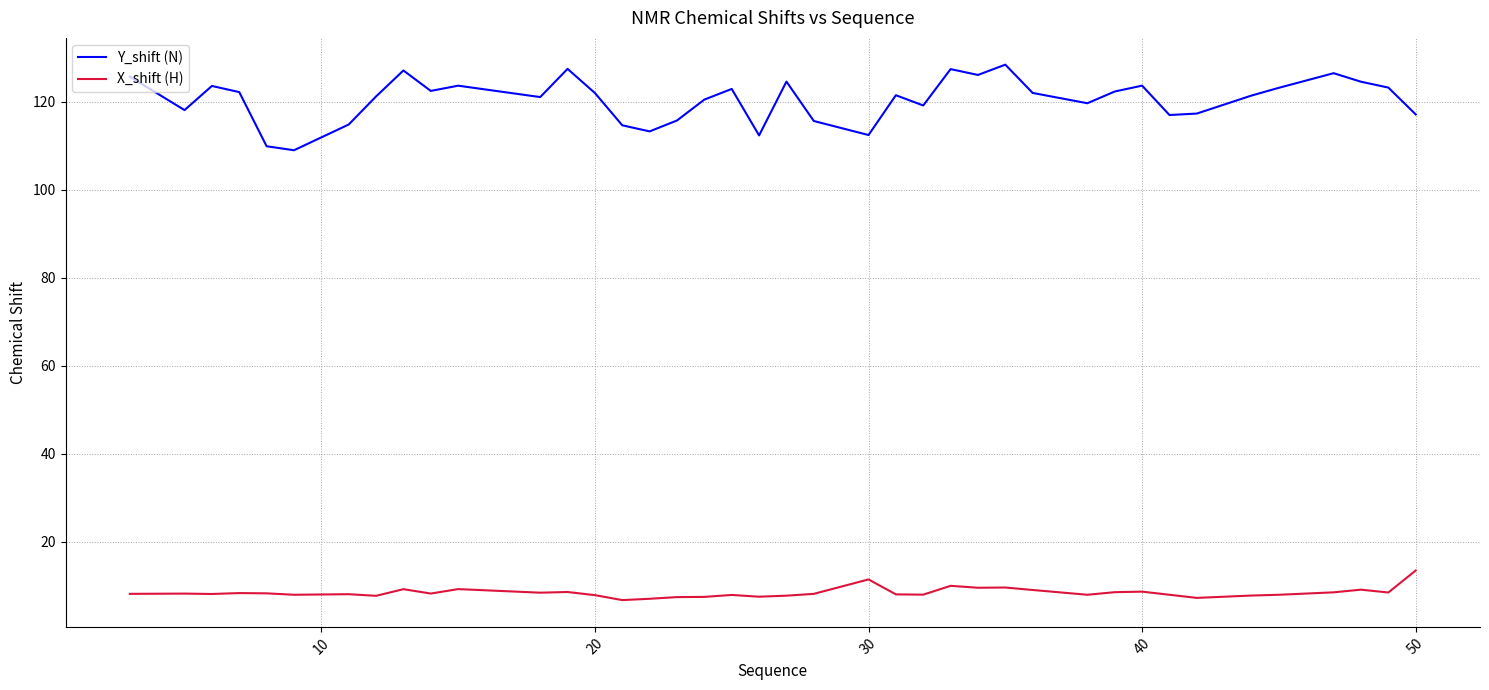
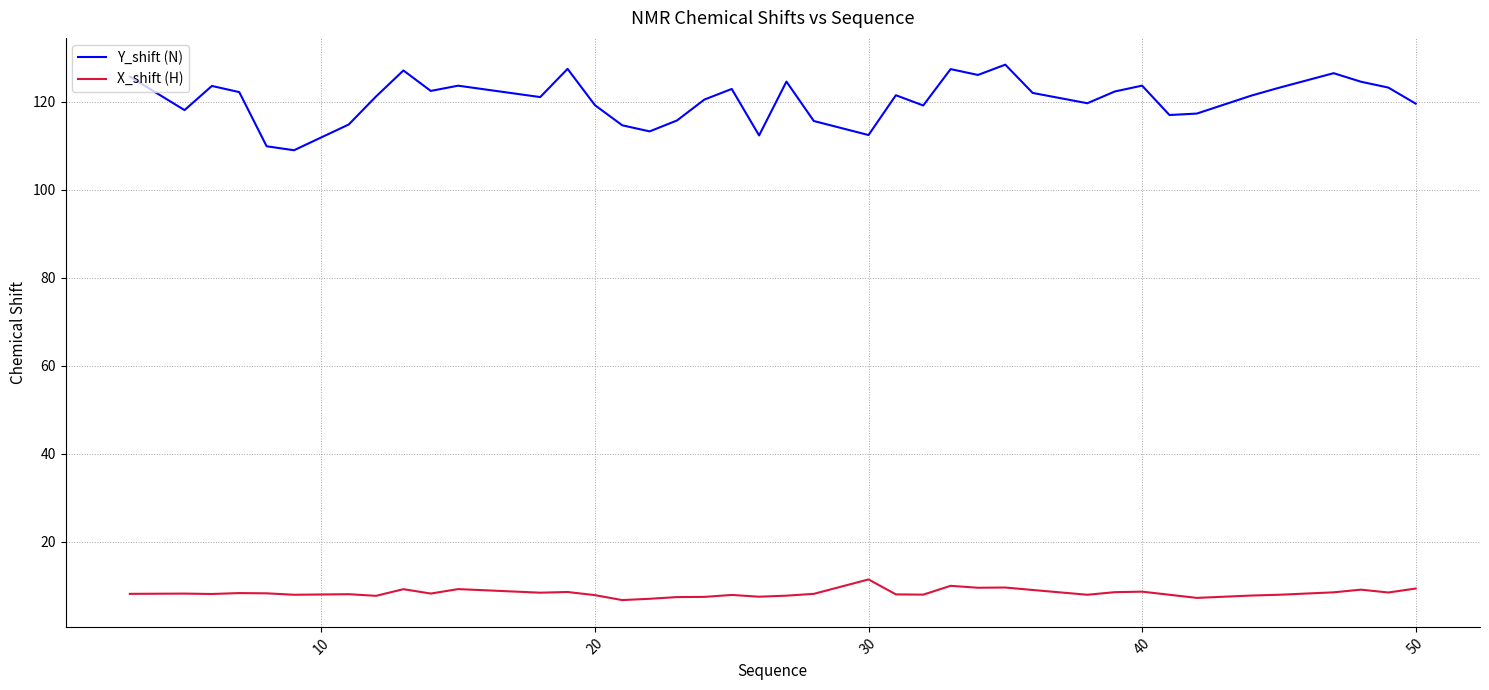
Y_shift (N), 20: 122 -> 119
Y_shift (N), 50: 117 -> 120
X_shift (H), 50: 13 -> 9
